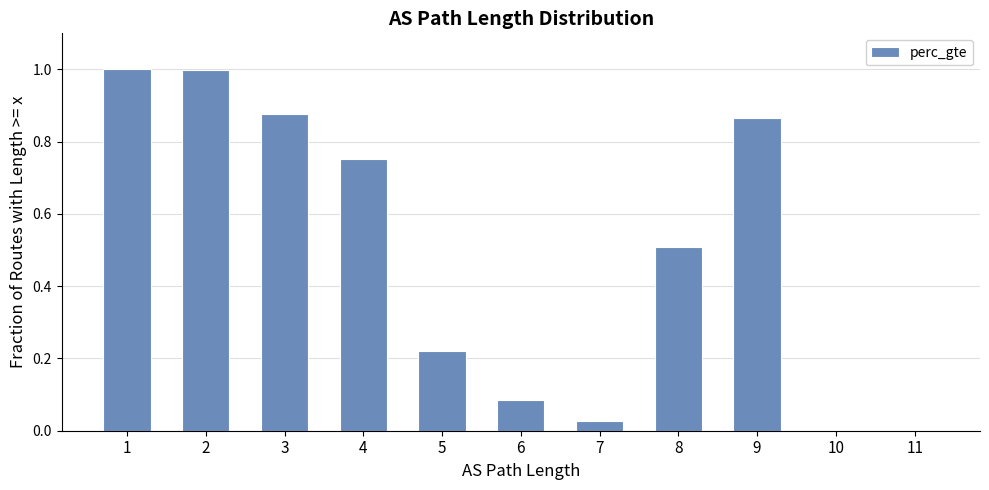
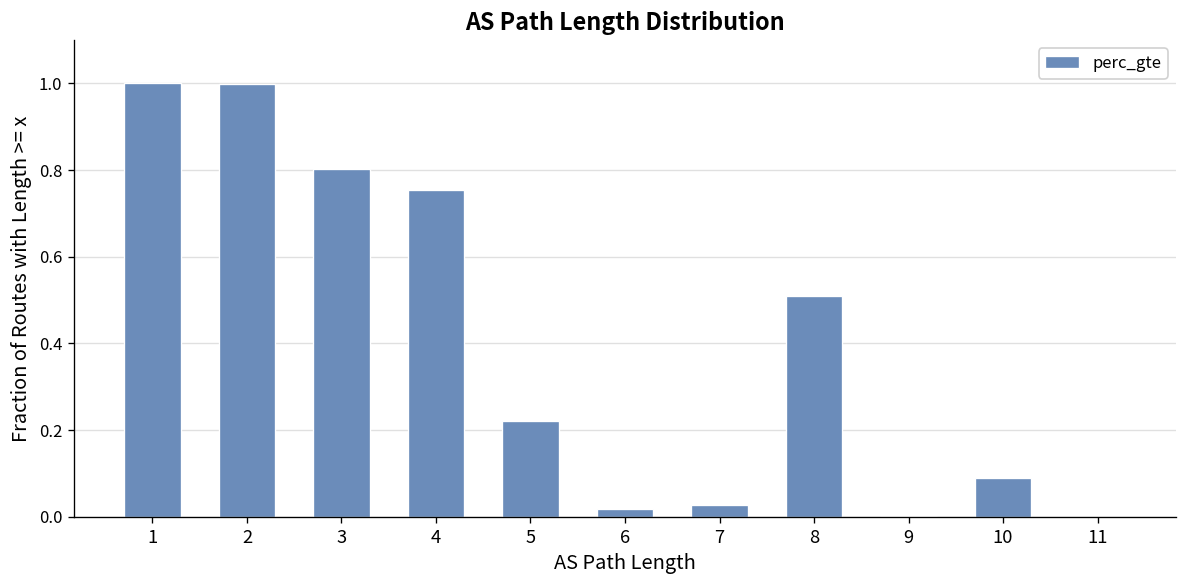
3: 0.88 -> 0.80
6: 0.08 -> 0.02
9: 0.87 -> 0.00
10: 0.00 -> 0.09
